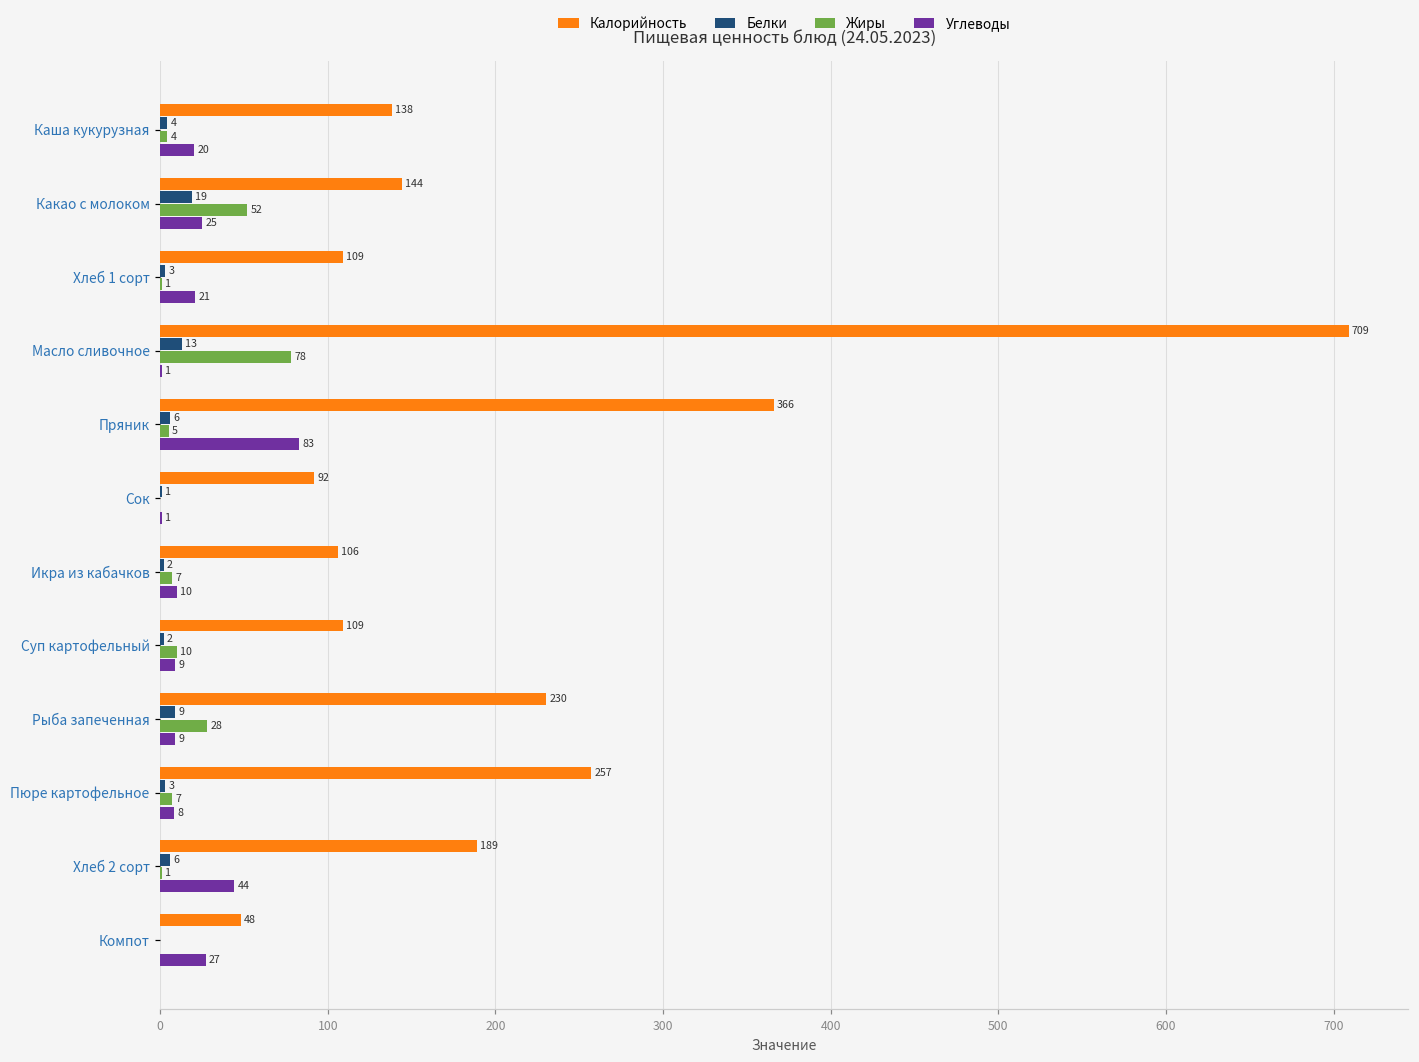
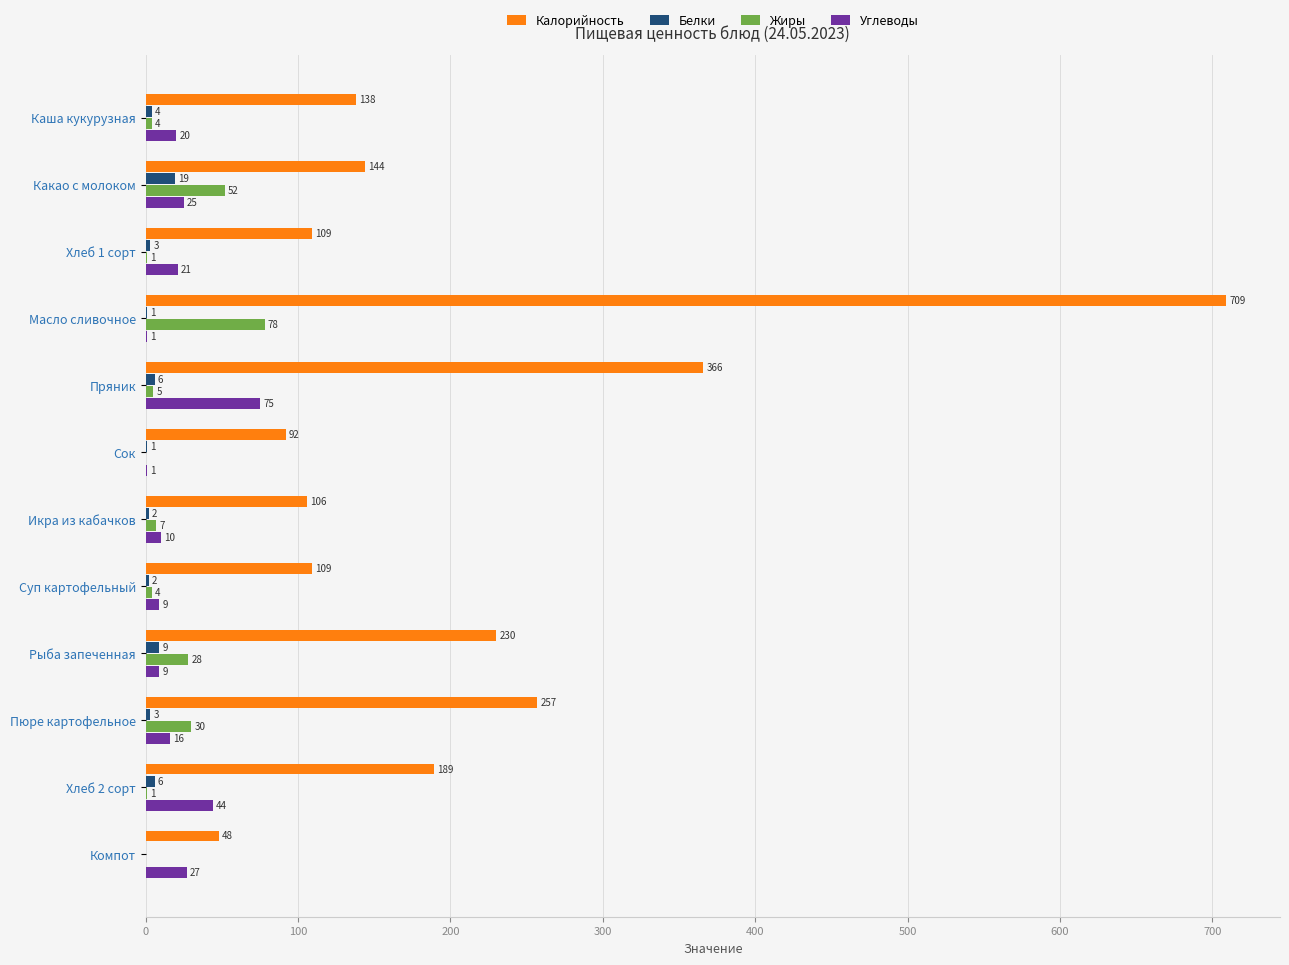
Белки, Масло сливочное: 13 -> 1
Углеводы, Пряник: 83 -> 75
Жиры, Суп картофельный: 10 -> 4
Жиры, Пюре картофельное: 7 -> 30
Углеводы, Пюре картофельное: 8 -> 16
